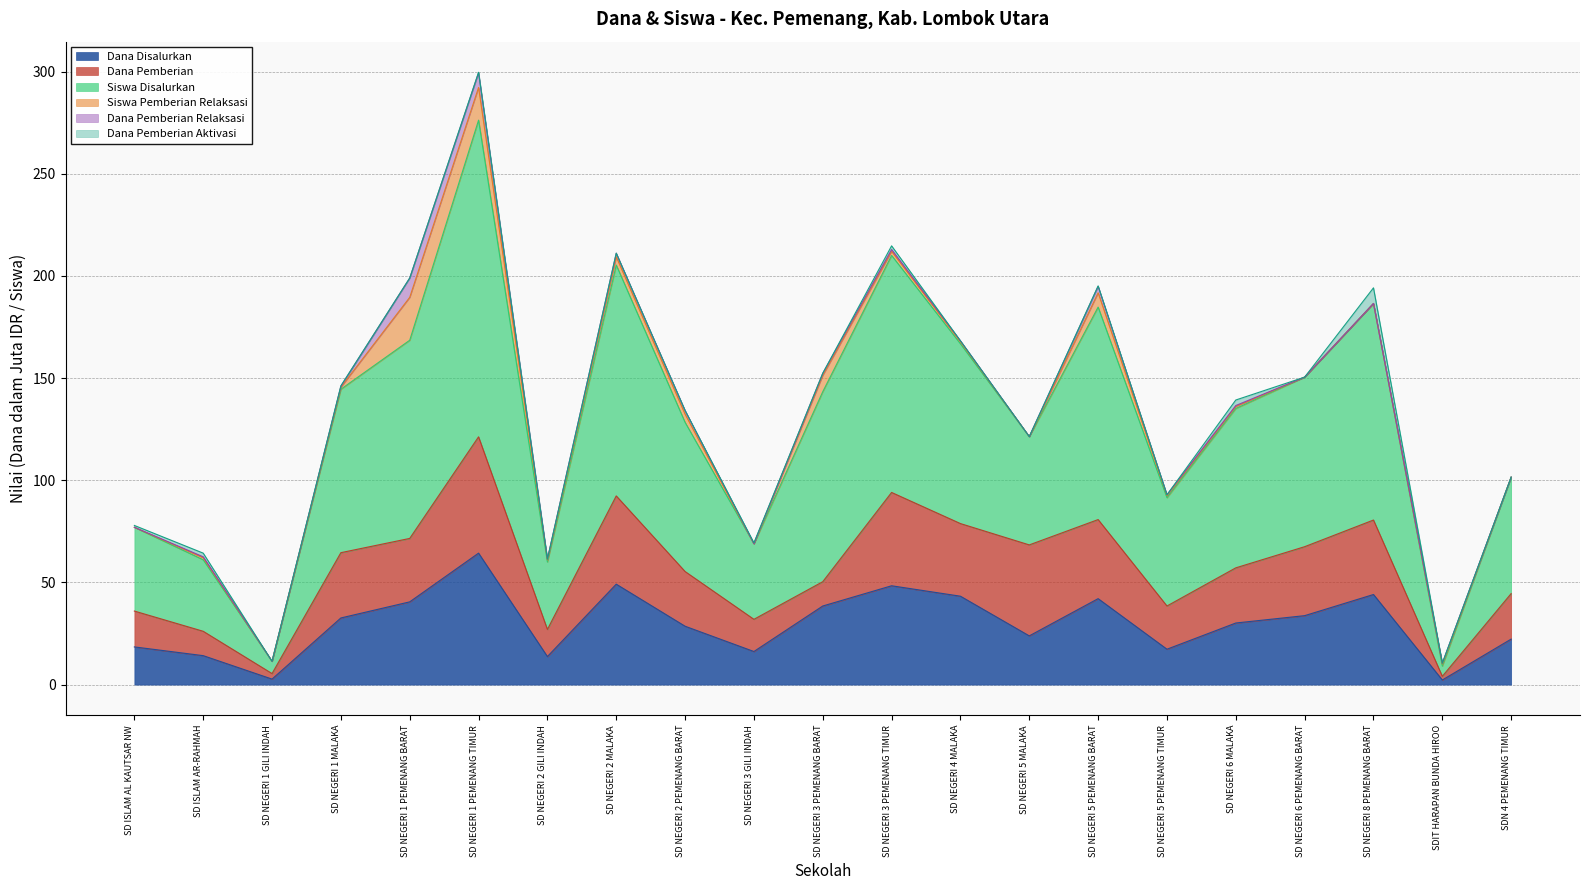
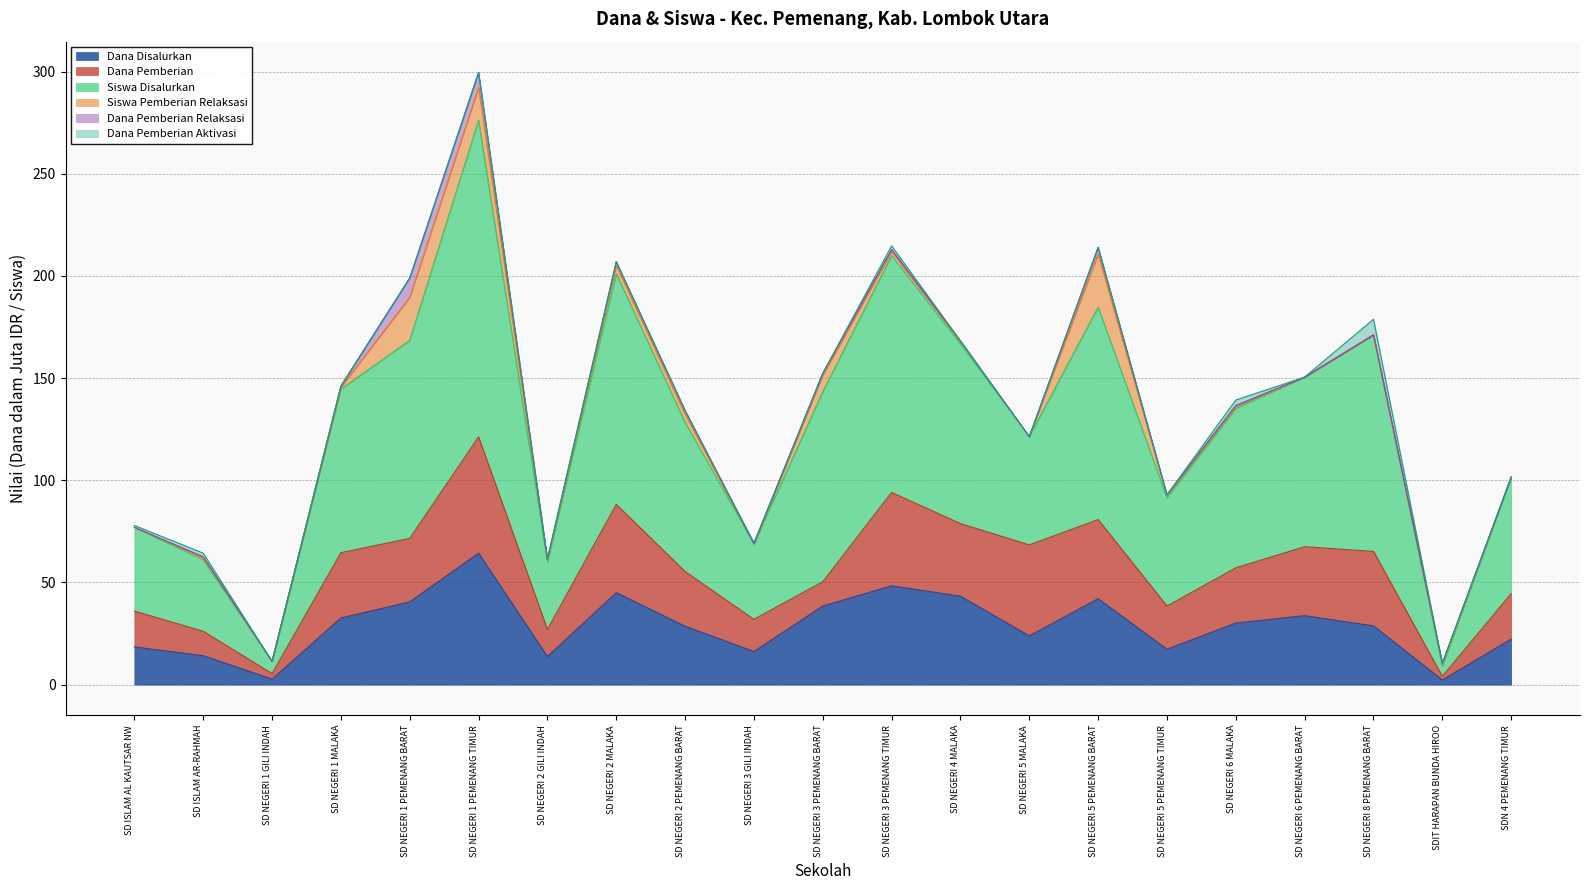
Dana Disalurkan, SD NEGERI 2 MALAKA: 49 -> 45
Siswa Pemberian Relaksasi, SD NEGERI 5 PEMENANG BARAT: 7 -> 26
Dana Disalurkan, SD NEGERI 8 PEMENANG BARAT: 44 -> 29
